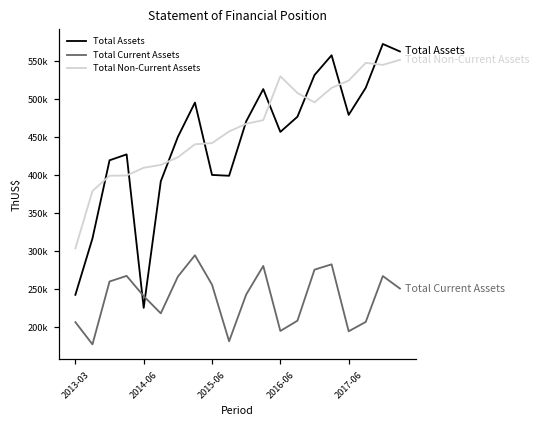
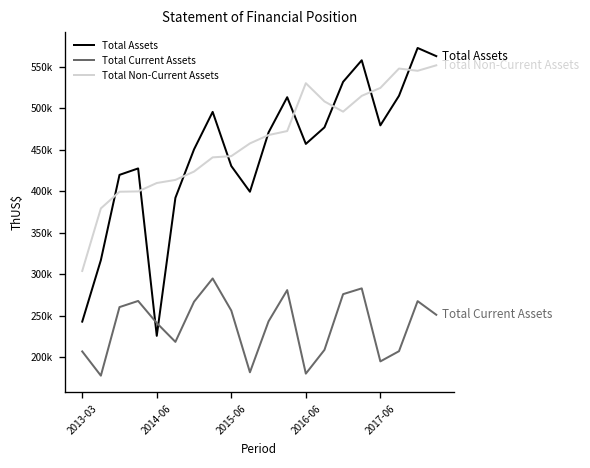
Total Assets, 2015-06: 400000 -> 430000
Total Current Assets, 2016-06: 200000 -> 180000
